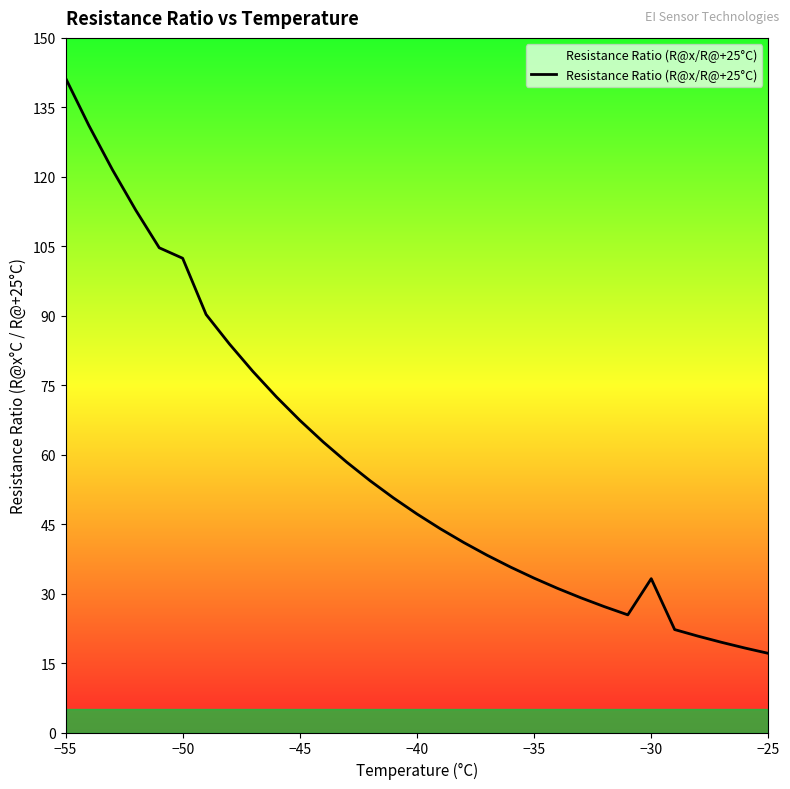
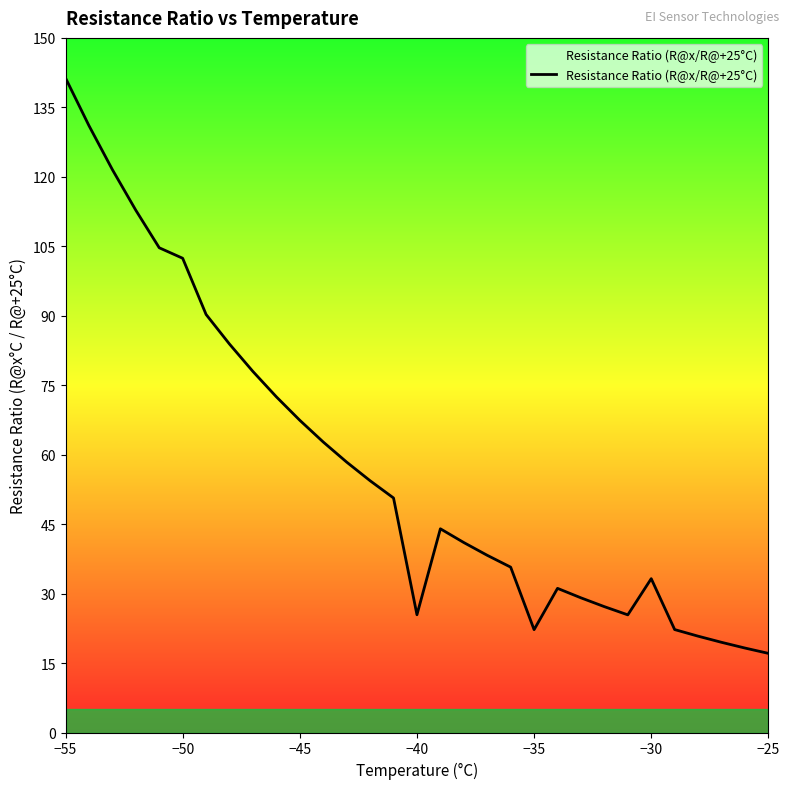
−40: 47 -> 25
−35: 33 -> 22
